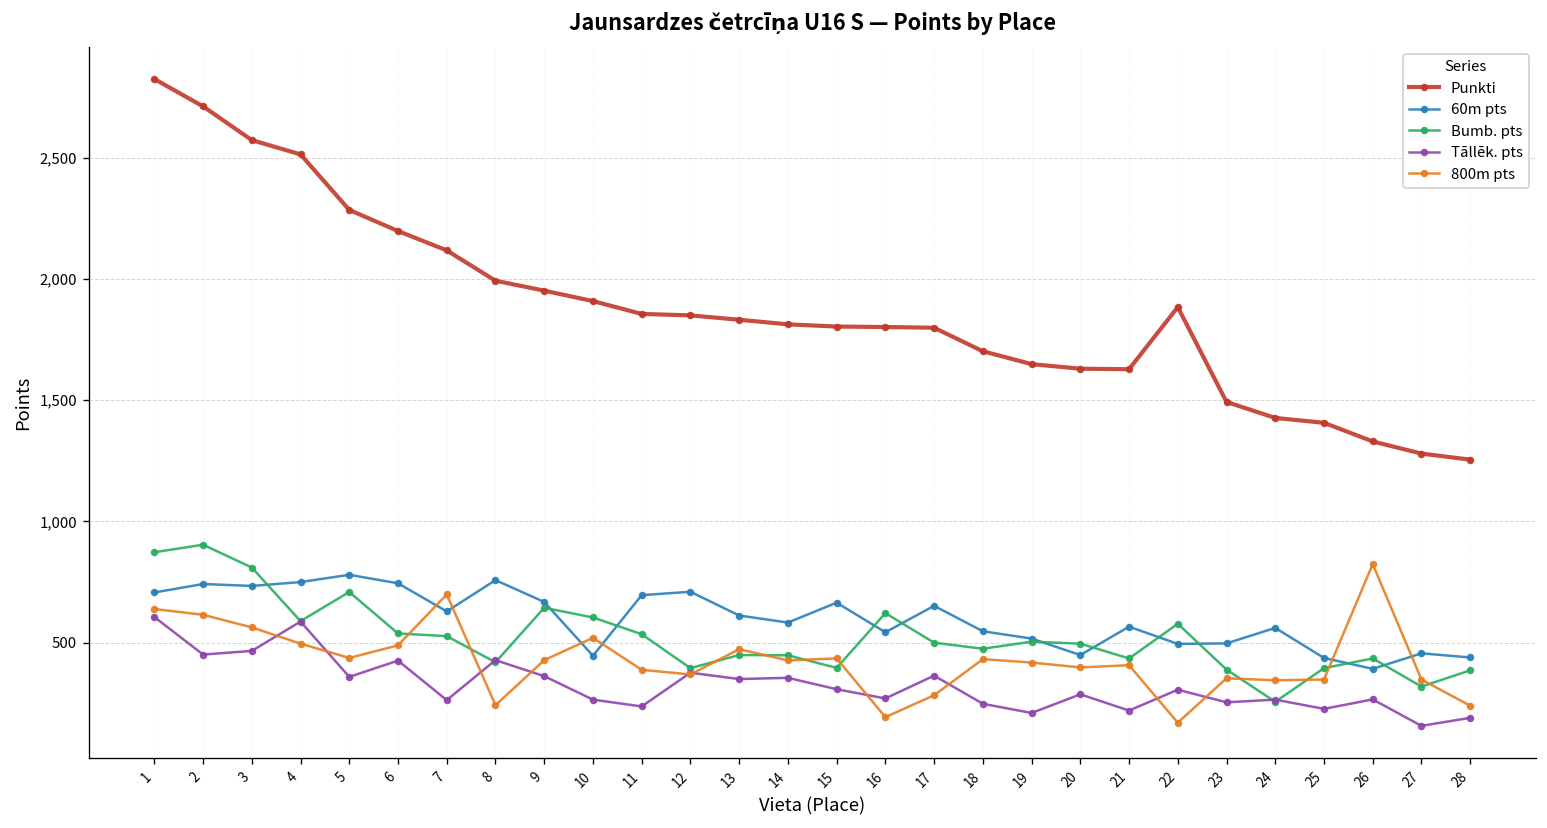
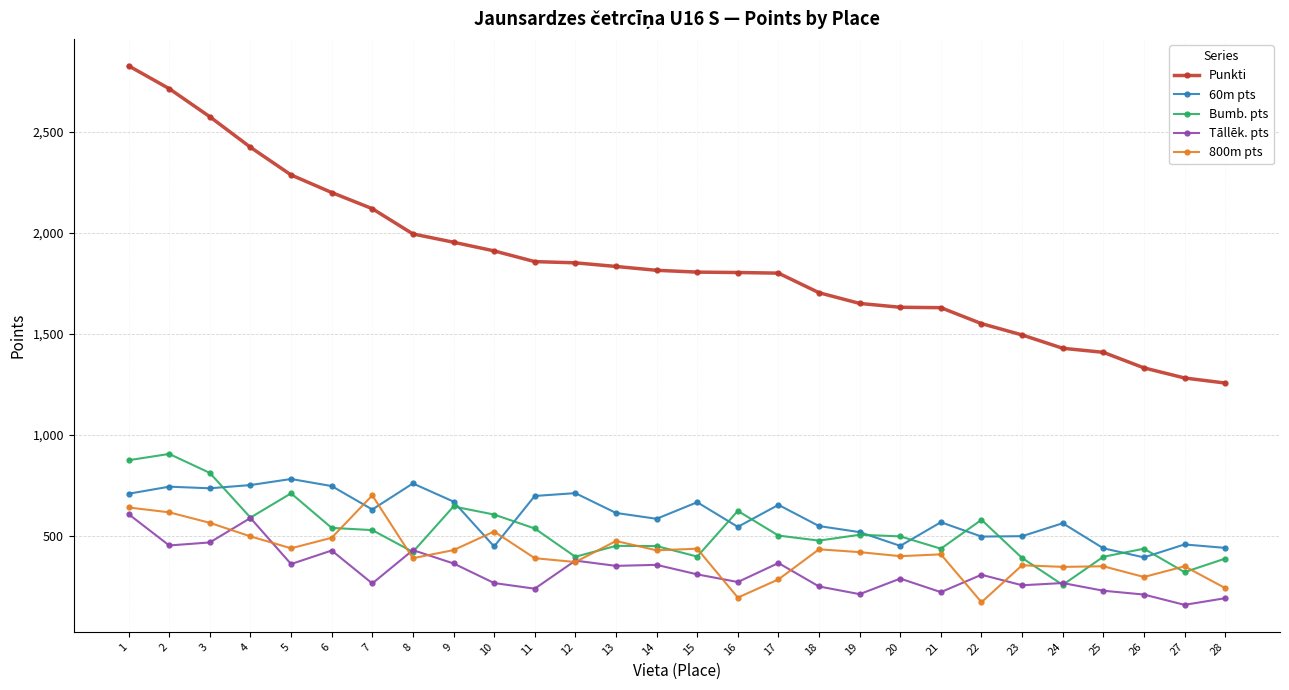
Punkti, 4: 2,510 -> 2,420
800m pts, 8: 240 -> 390
Punkti, 22: 1,880 -> 1,550
Tāllēk. pts, 26: 270 -> 210
800m pts, 26: 820 -> 300
